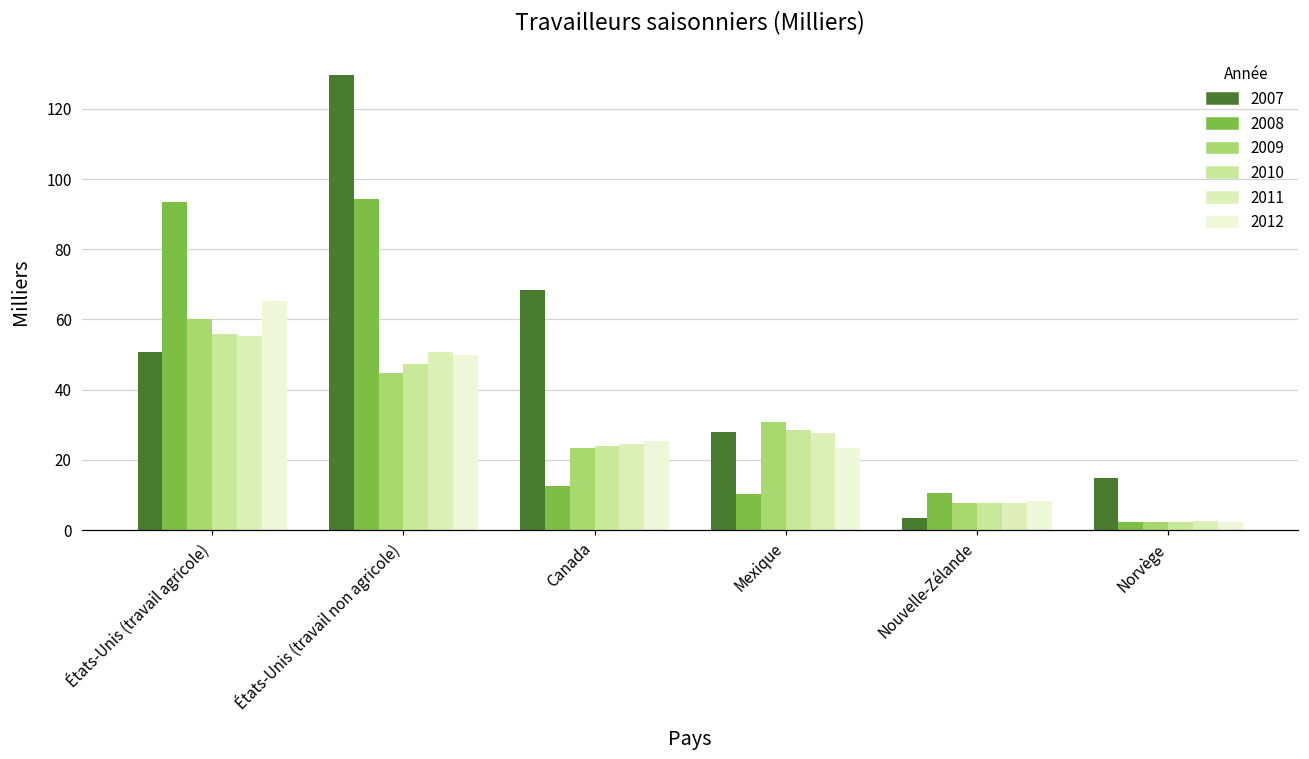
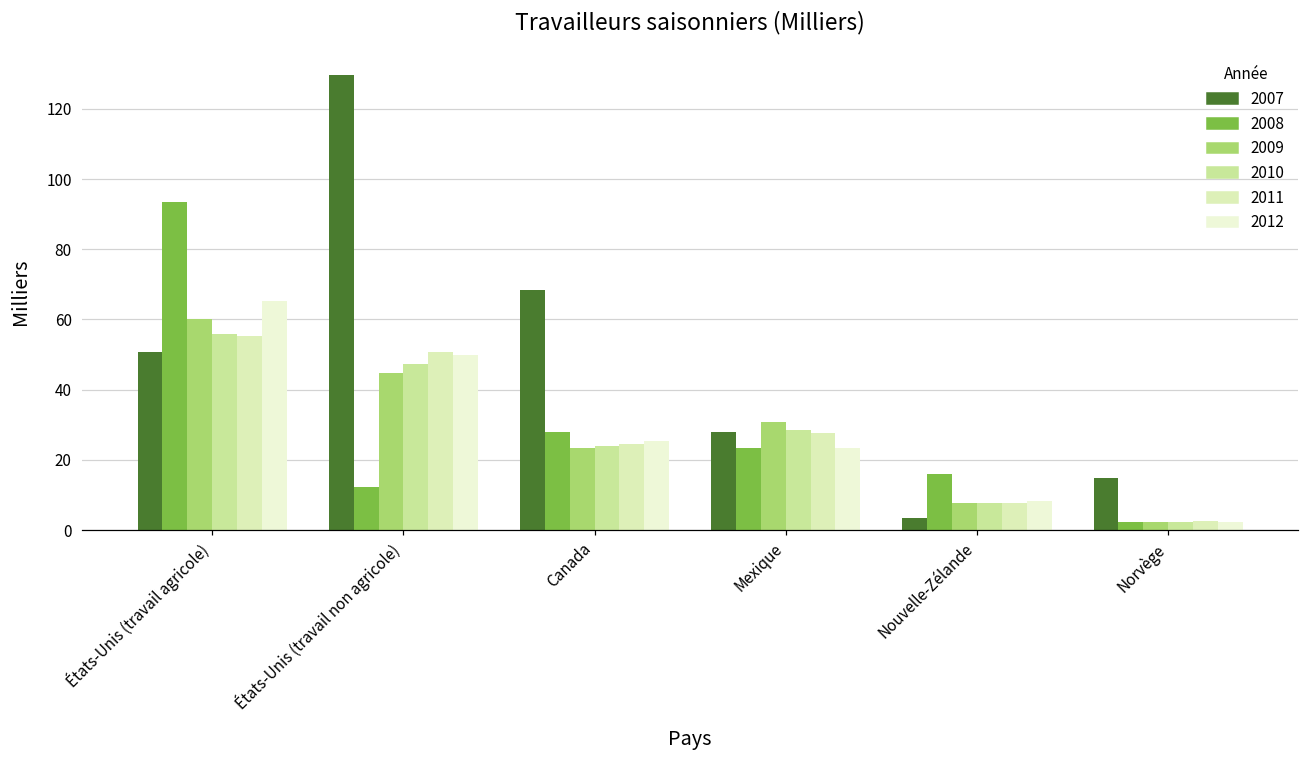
2008, États-Unis (travail non agricole): 94 -> 12
2008, Canada: 13 -> 28
2008, Mexique: 10 -> 23
2008, Nouvelle-Zélande: 10 -> 16
